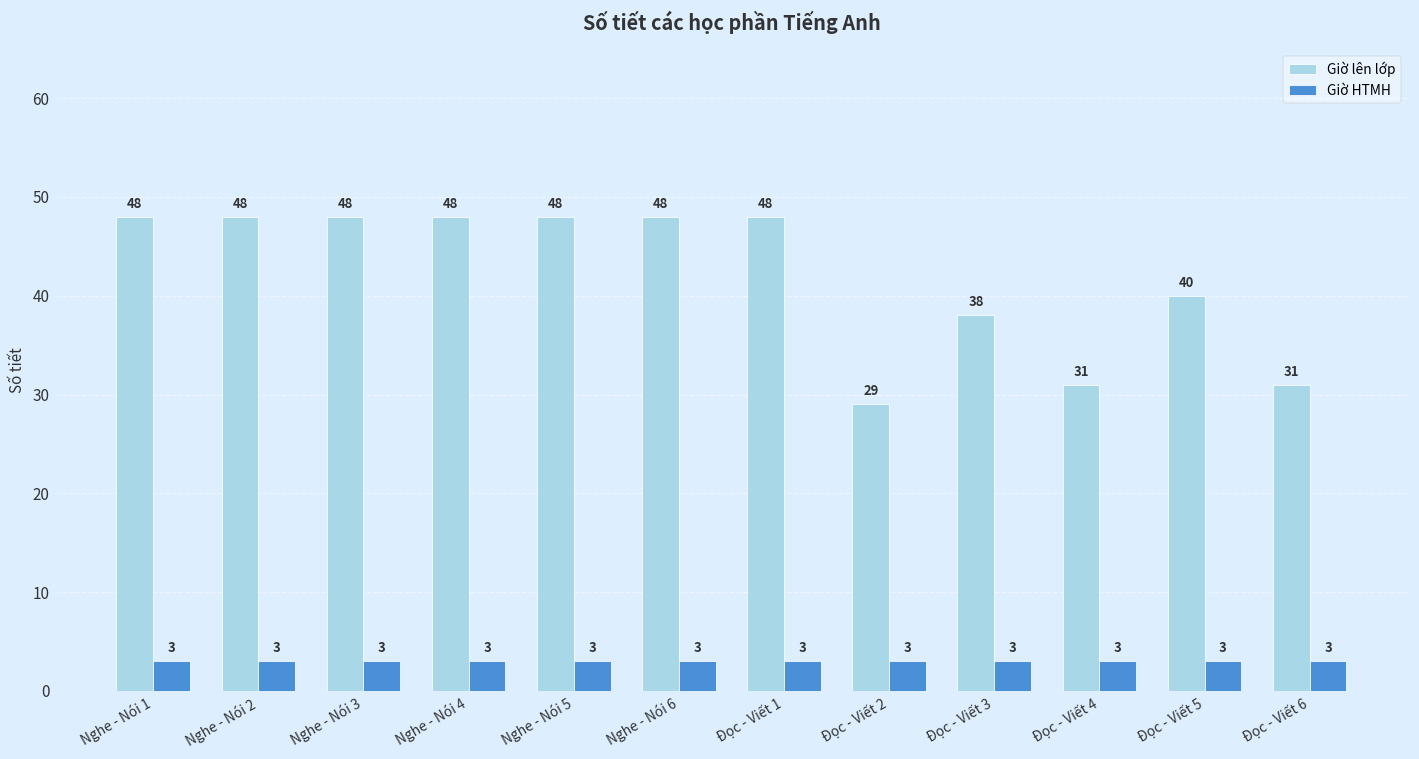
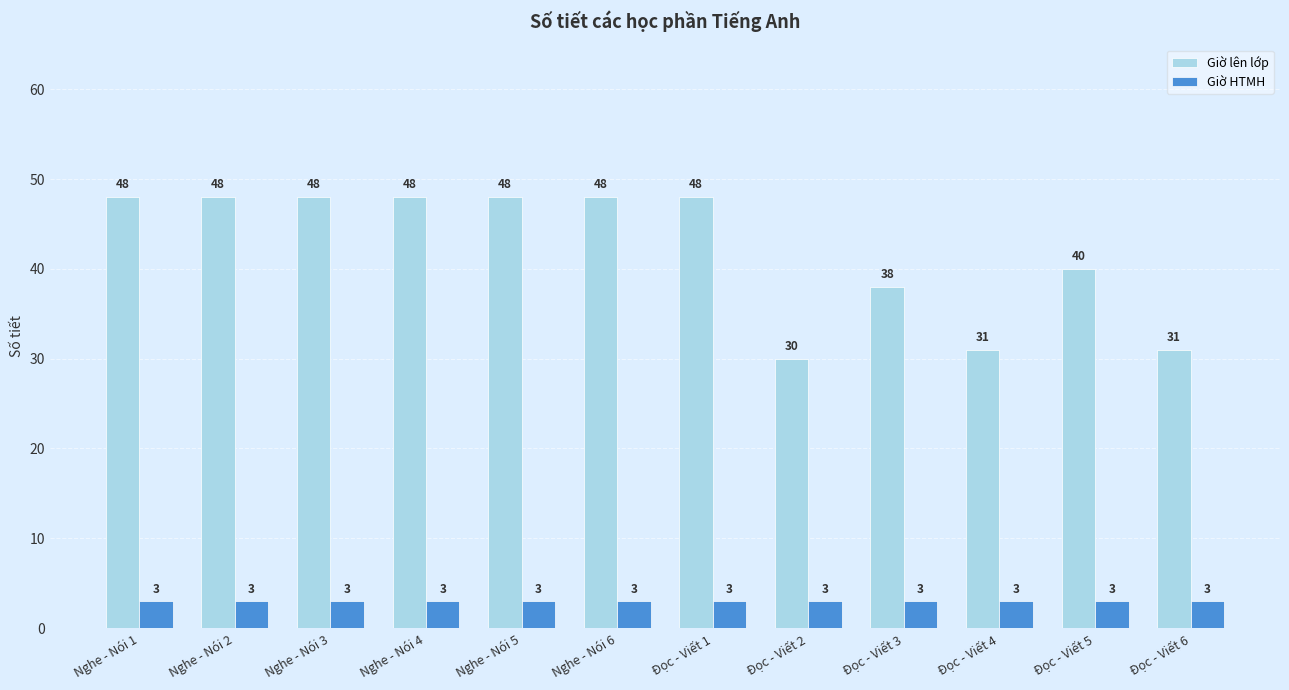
Giờ lên lớp, Đọc - Viết 2: 29 -> 30
